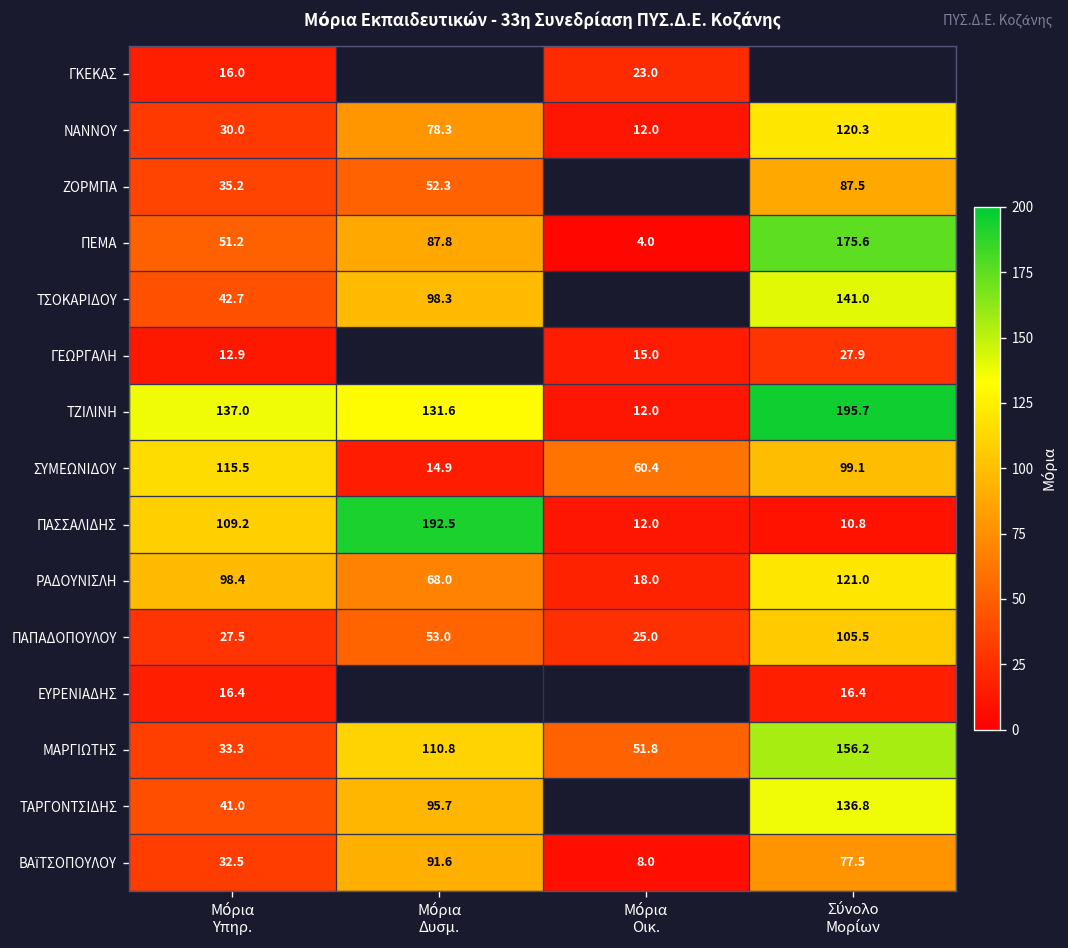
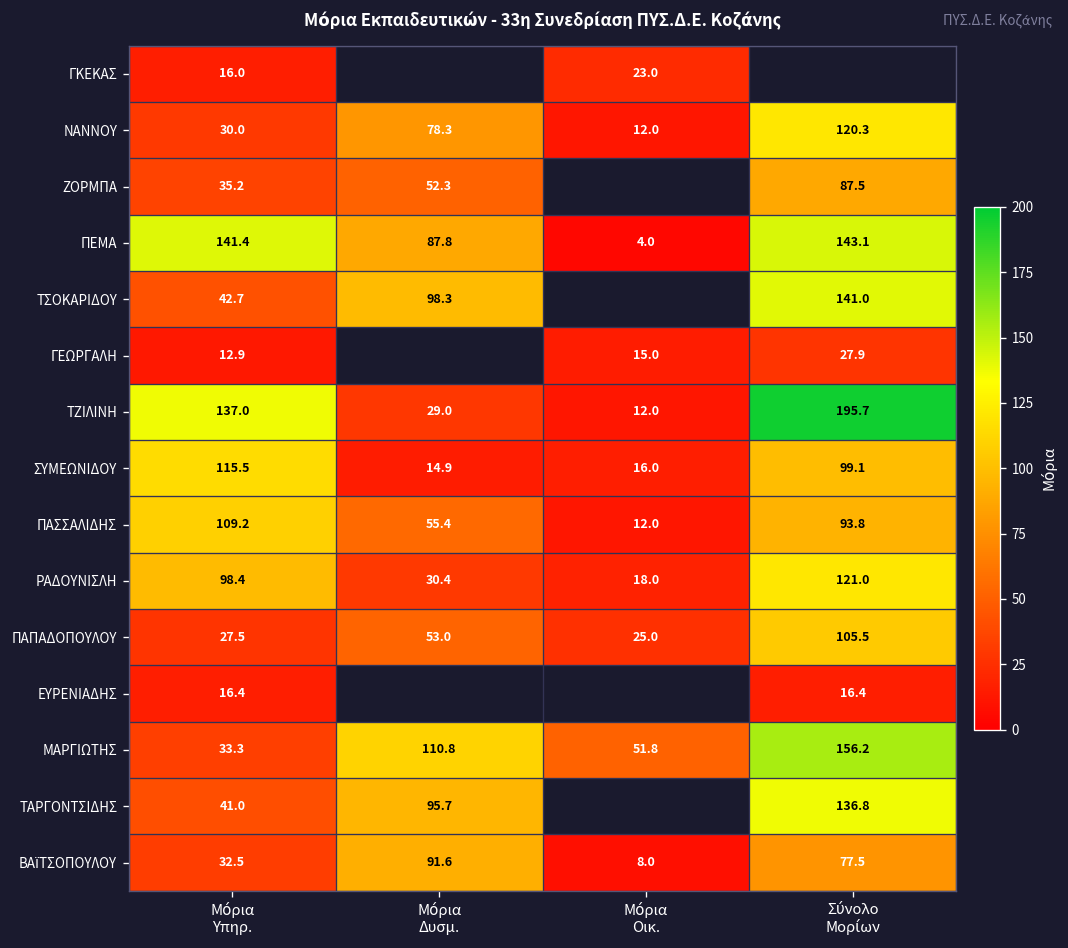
ΠΕΜΑ, Μόρια Υπηρ.: 51.2 -> 141.4
ΠΕΜΑ, Σύνολο Μορίων: 175.6 -> 143.1
ΤΖΙΛΙΝΗ, Μόρια Δυσμ.: 131.6 -> 29.0
ΣΥΜΕΩΝΙΔΟΥ, Μόρια Οικ.: 60.4 -> 16.0
ΠΑΣΣΑΛΙΔΗΣ, Μόρια Δυσμ.: 192.5 -> 55.4
ΠΑΣΣΑΛΙΔΗΣ, Σύνολο Μορίων: 10.8 -> 93.8
ΡΑΔΟΥΝΙΣΛΗ, Μόρια Δυσμ.: 68.0 -> 30.4
